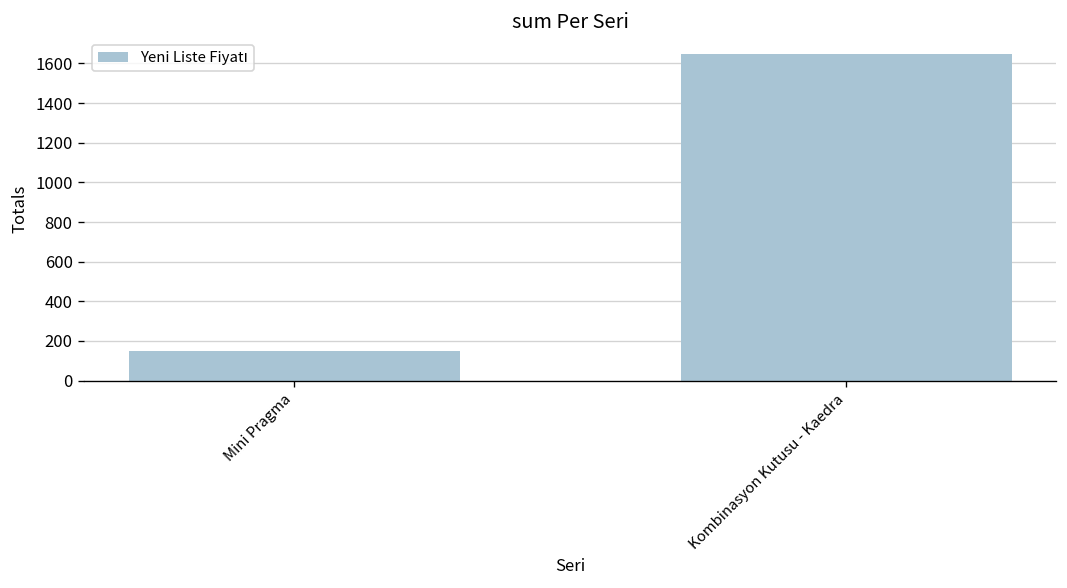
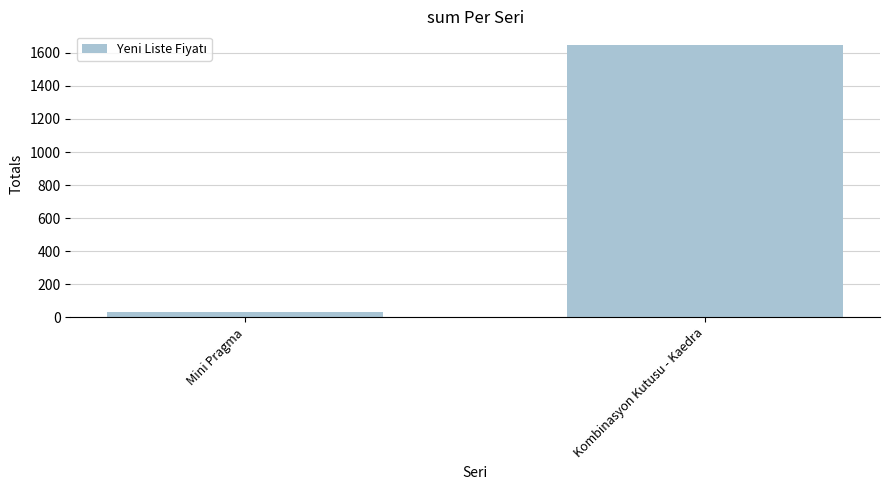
Mini Pragma: 150 -> 30
